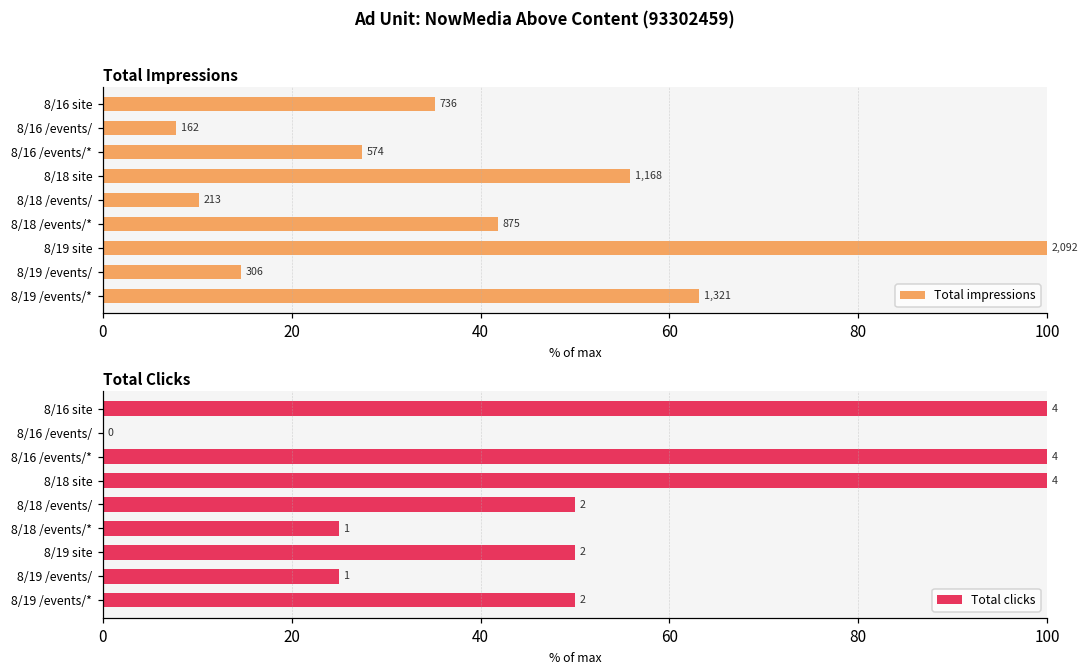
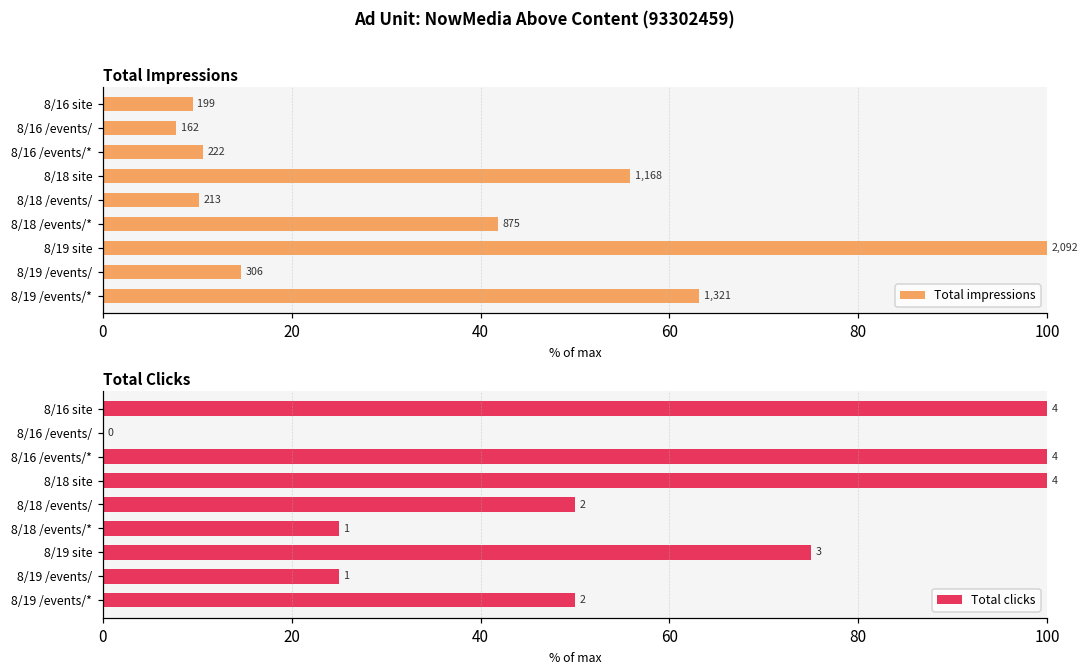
Total Impressions, 8/16 site: 736 -> 199
Total Impressions, 8/16 /events/*: 574 -> 222
Total Clicks, 8/19 site: 2 -> 3
